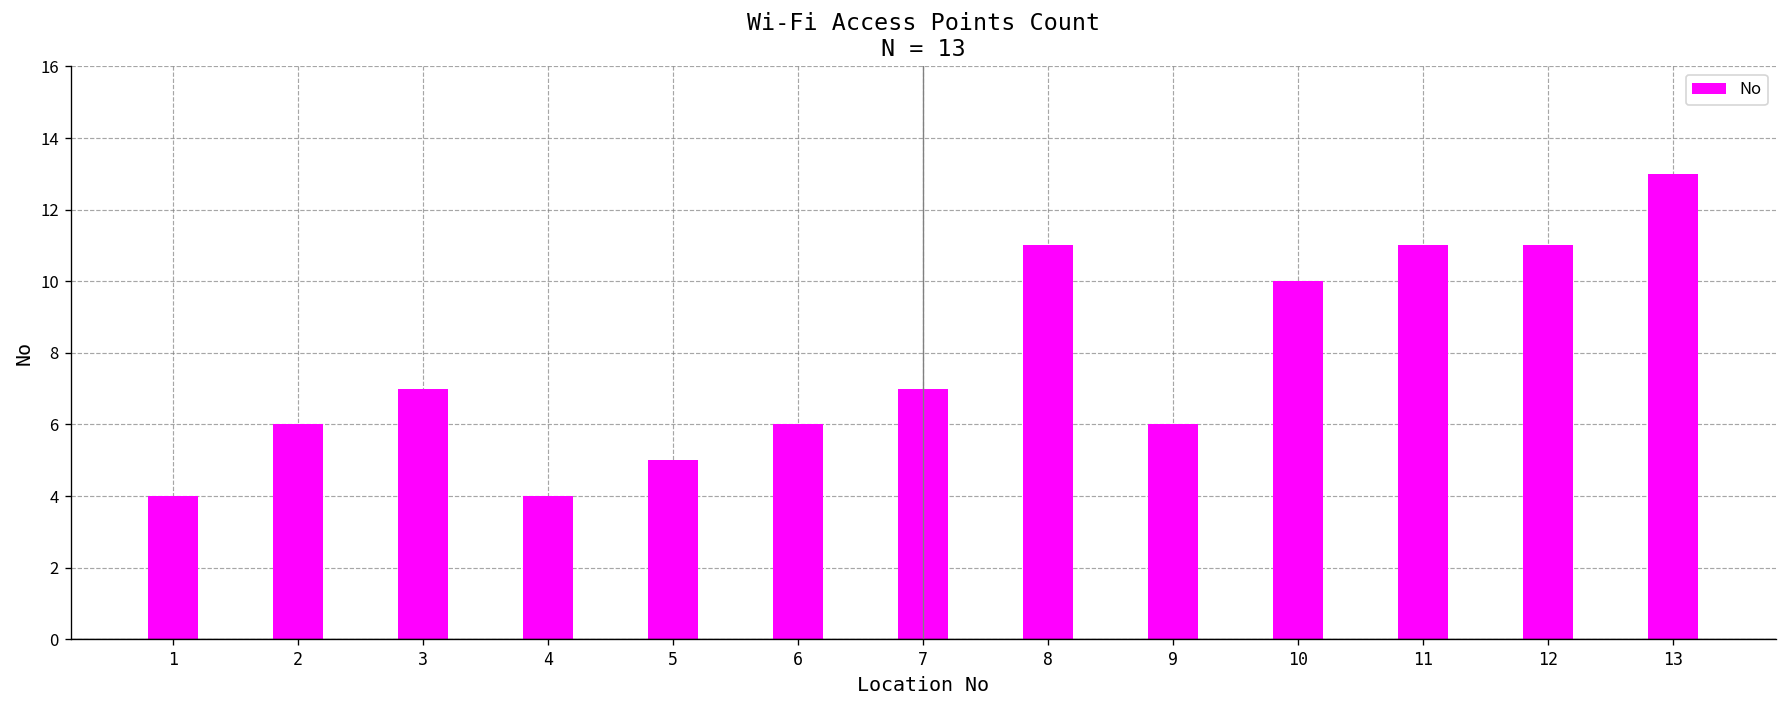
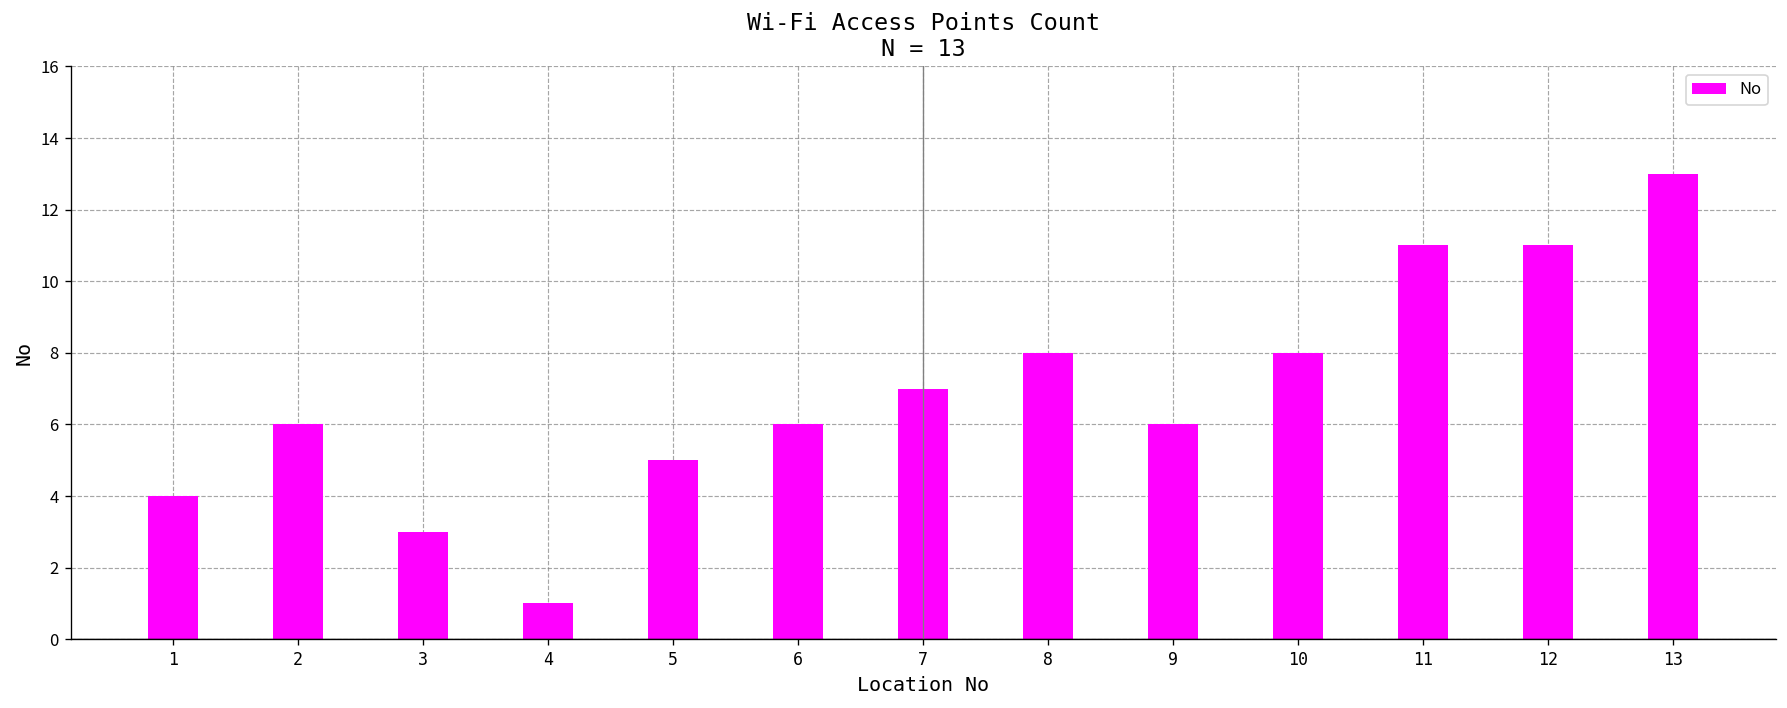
3: 7 -> 3
4: 4 -> 1
8: 11 -> 8
10: 10 -> 8
